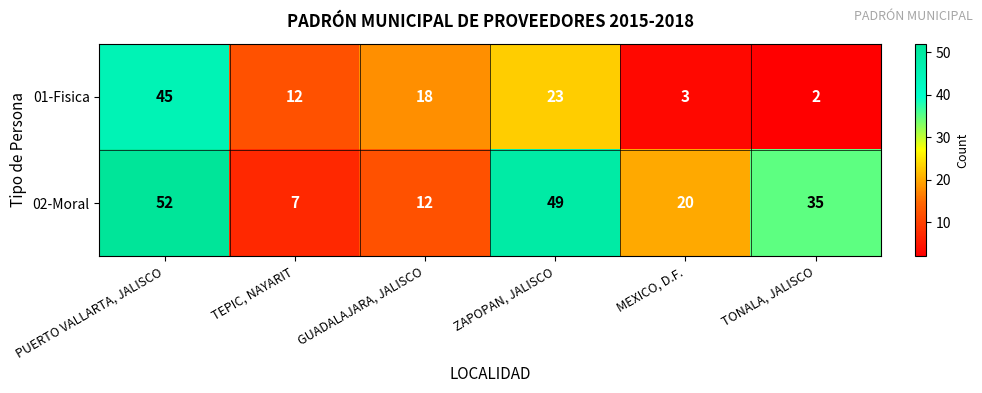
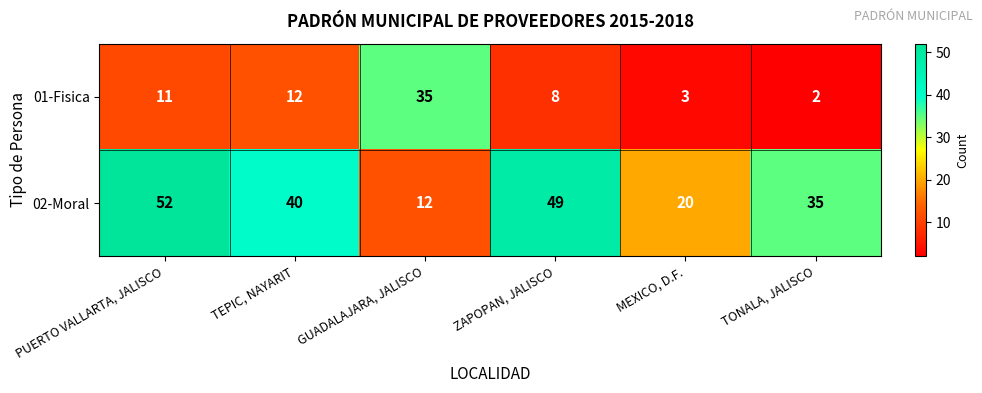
01-Fisica, PUERTO VALLARTA, JALISCO: 45 -> 11
01-Fisica, GUADALAJARA, JALISCO: 18 -> 35
01-Fisica, ZAPOPAN, JALISCO: 23 -> 8
02-Moral, TEPIC, NAYARIT: 7 -> 40
